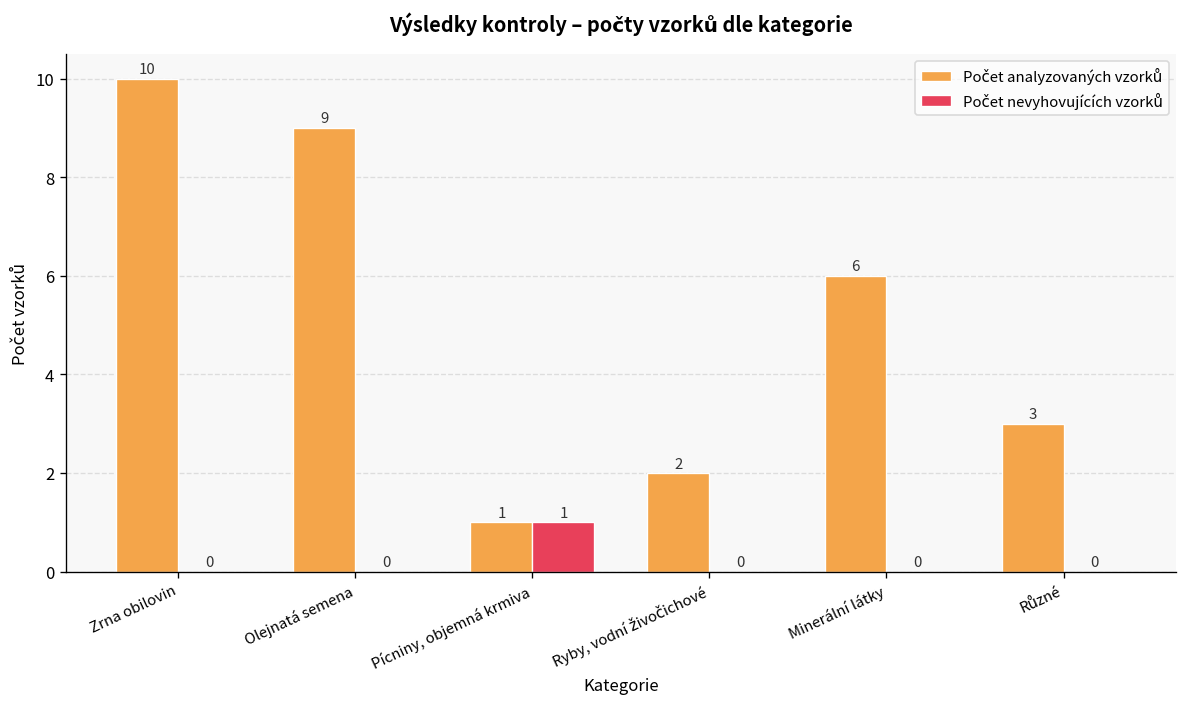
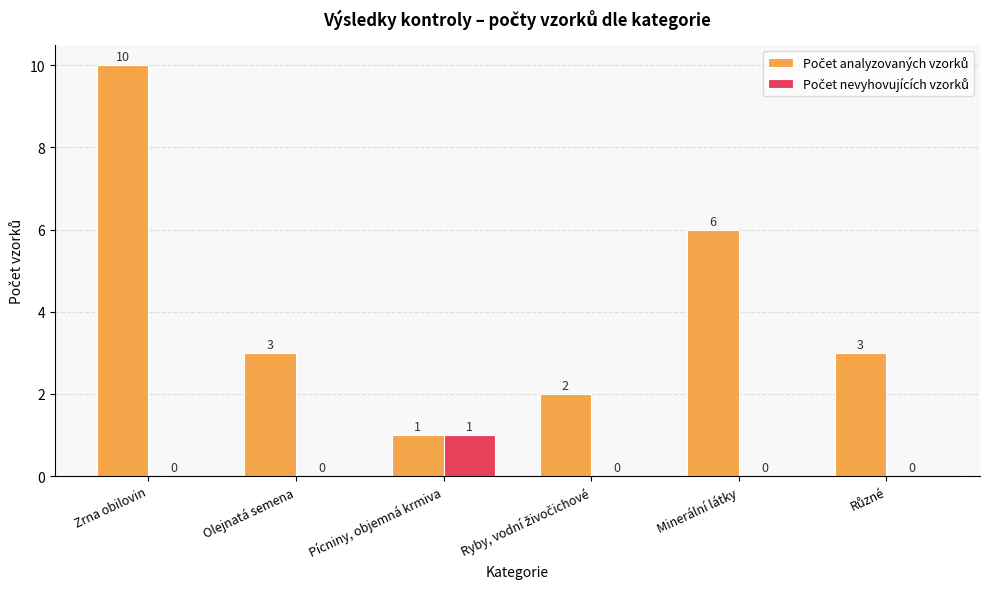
Počet analyzovaných vzorků, Olejnatá semena: 9 -> 3
